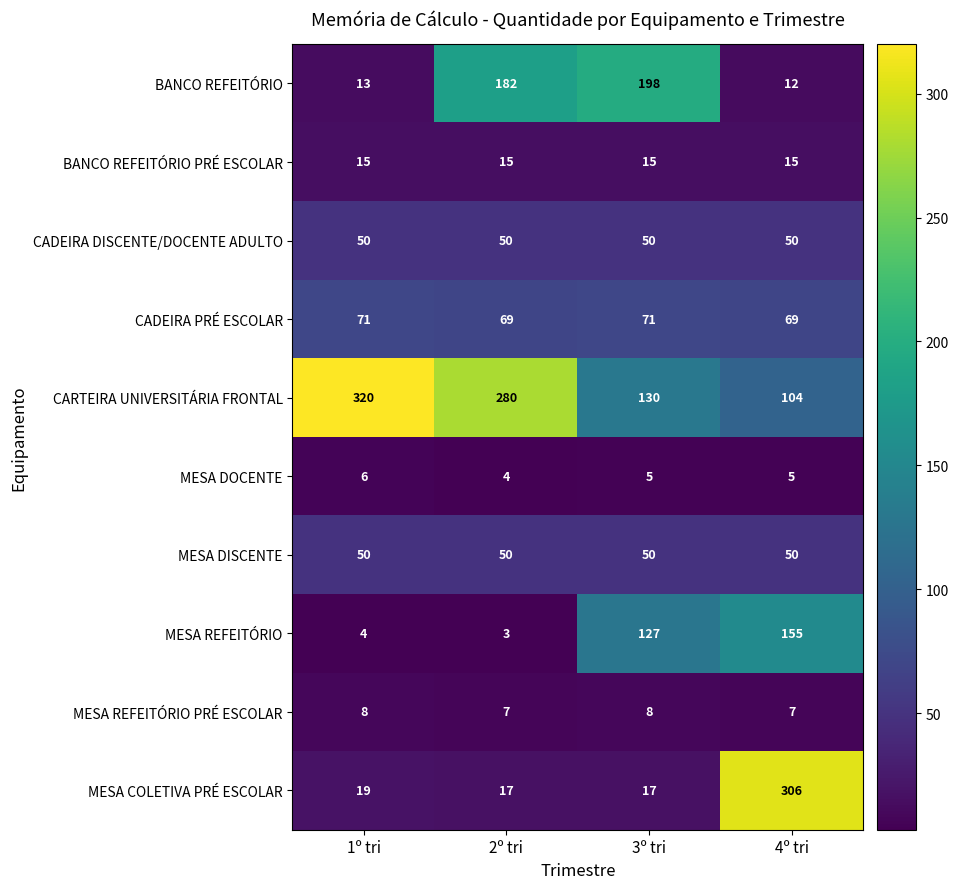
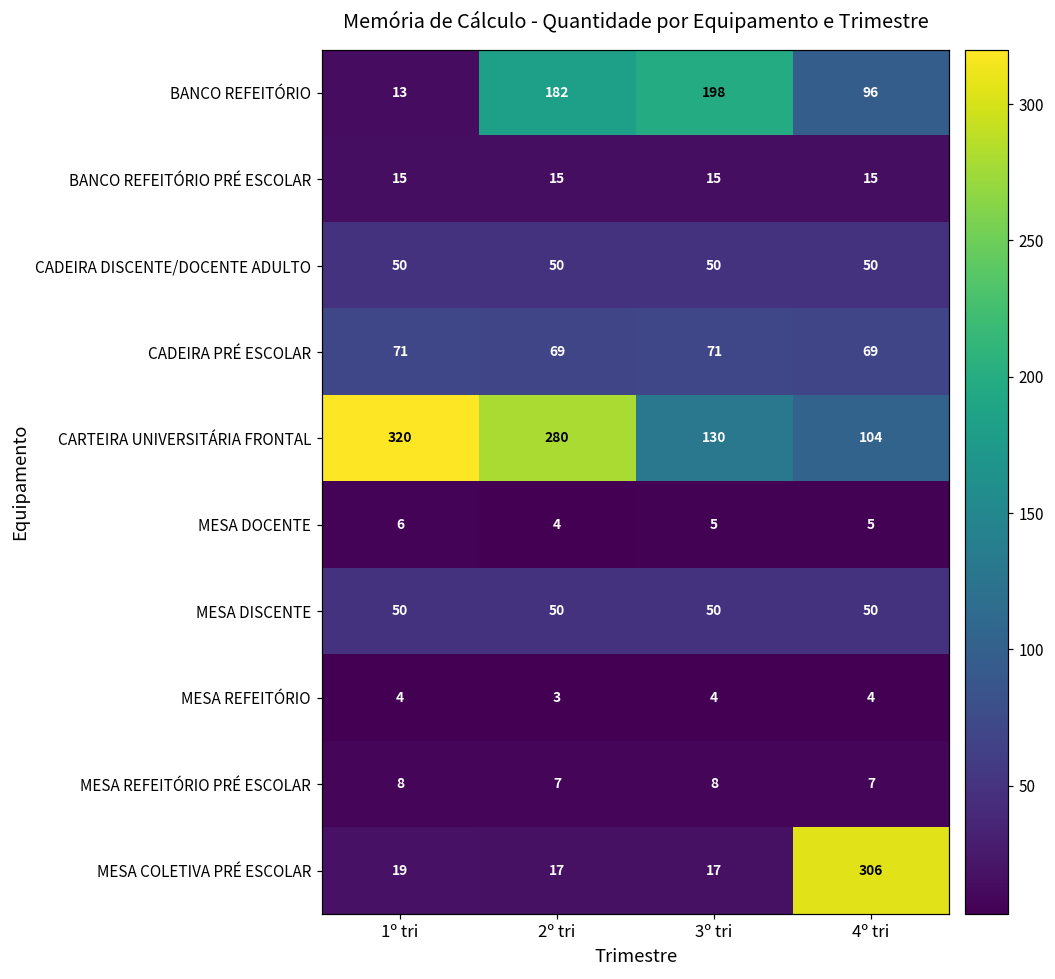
BANCO REFEITÓRIO, 4º tri: 12 -> 96
MESA REFEITÓRIO, 3º tri: 127 -> 4
MESA REFEITÓRIO, 4º tri: 155 -> 4
